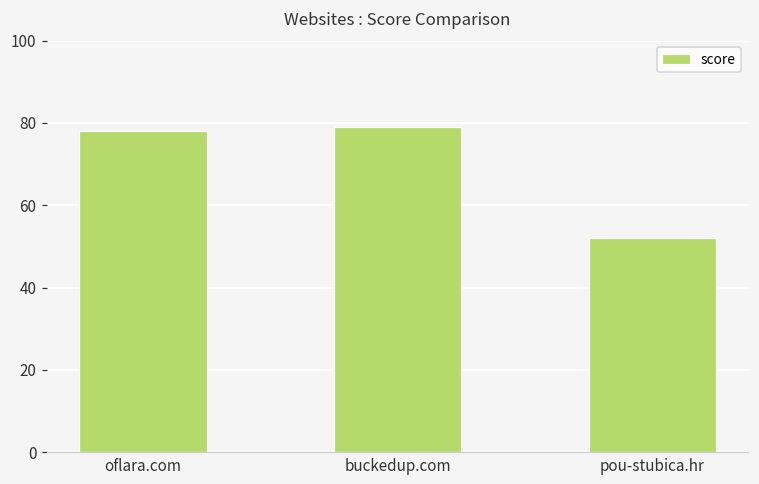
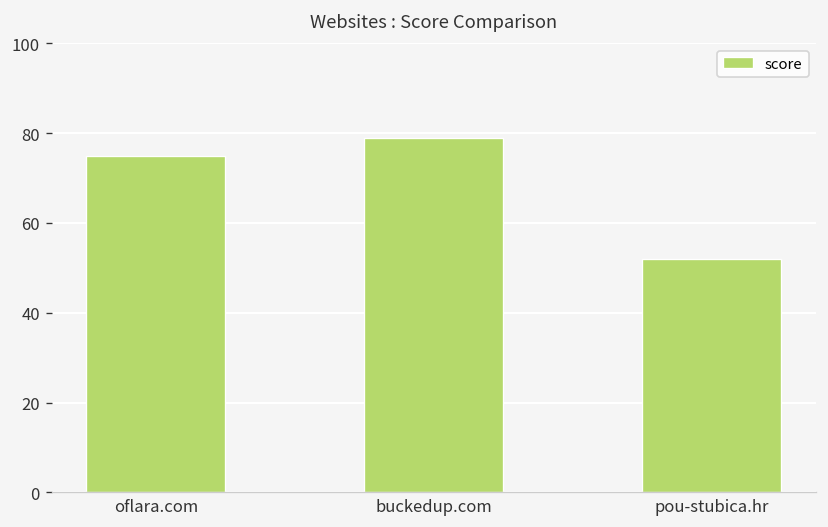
oflara.com: 78 -> 75
